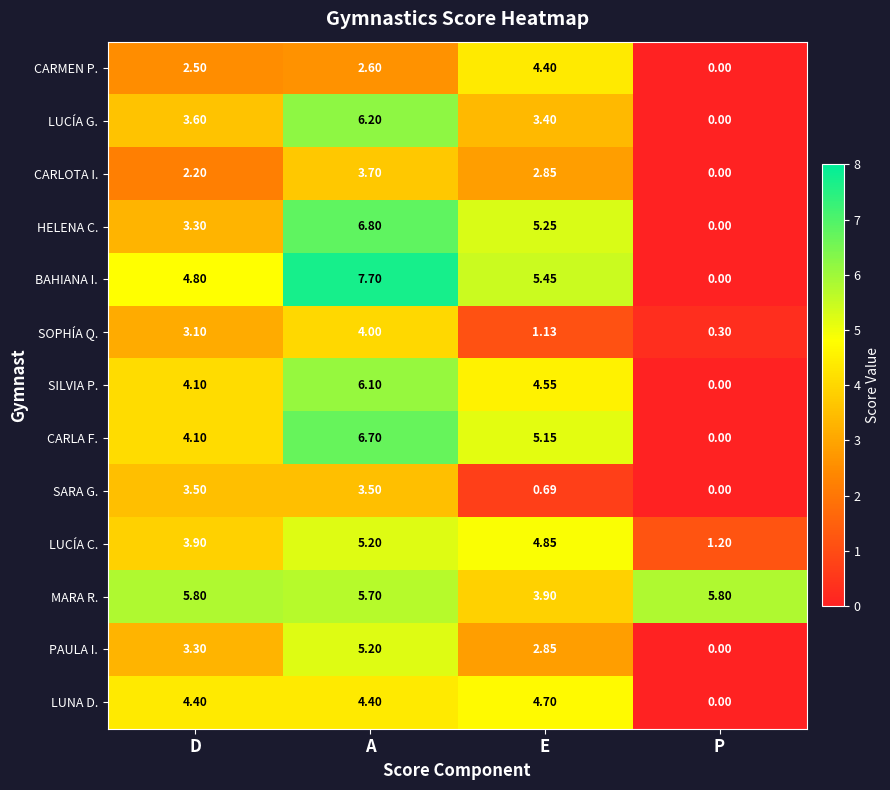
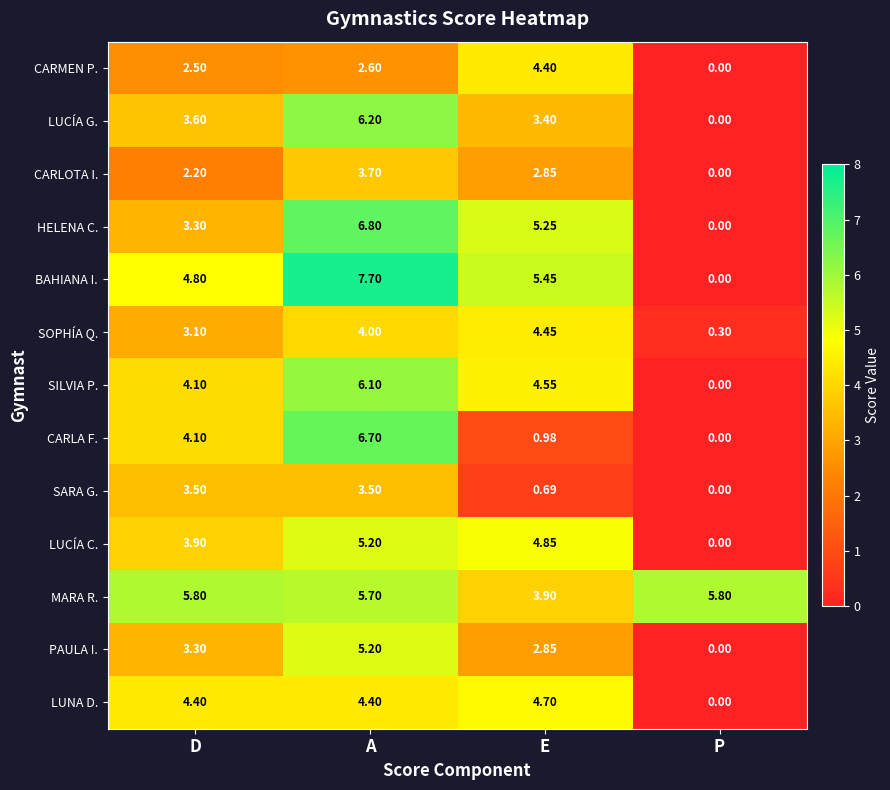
SOPHÍA Q., E: 1.13 -> 4.45
CARLA F., E: 5.15 -> 0.98
LUCÍA C., P: 1.20 -> 0.00
